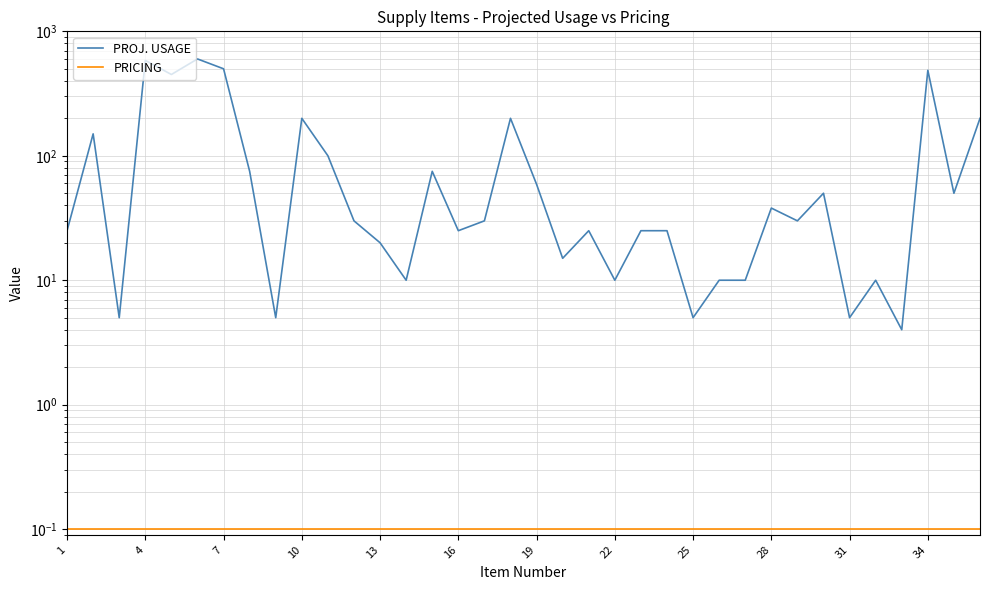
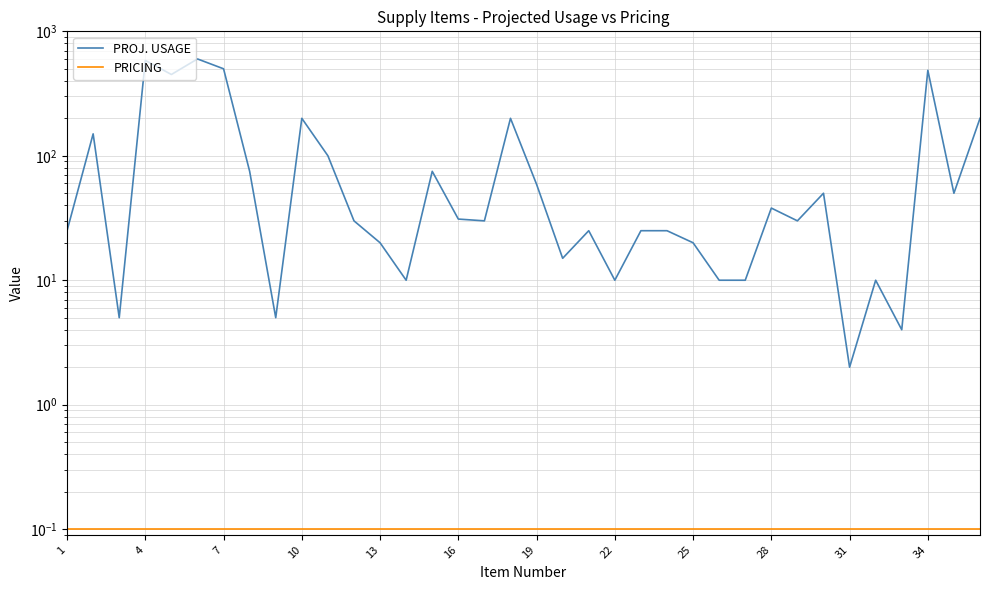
PROJ. USAGE, 16: 25 -> 31
PROJ. USAGE, 25: 5 -> 20
PROJ. USAGE, 31: 5 -> 2
